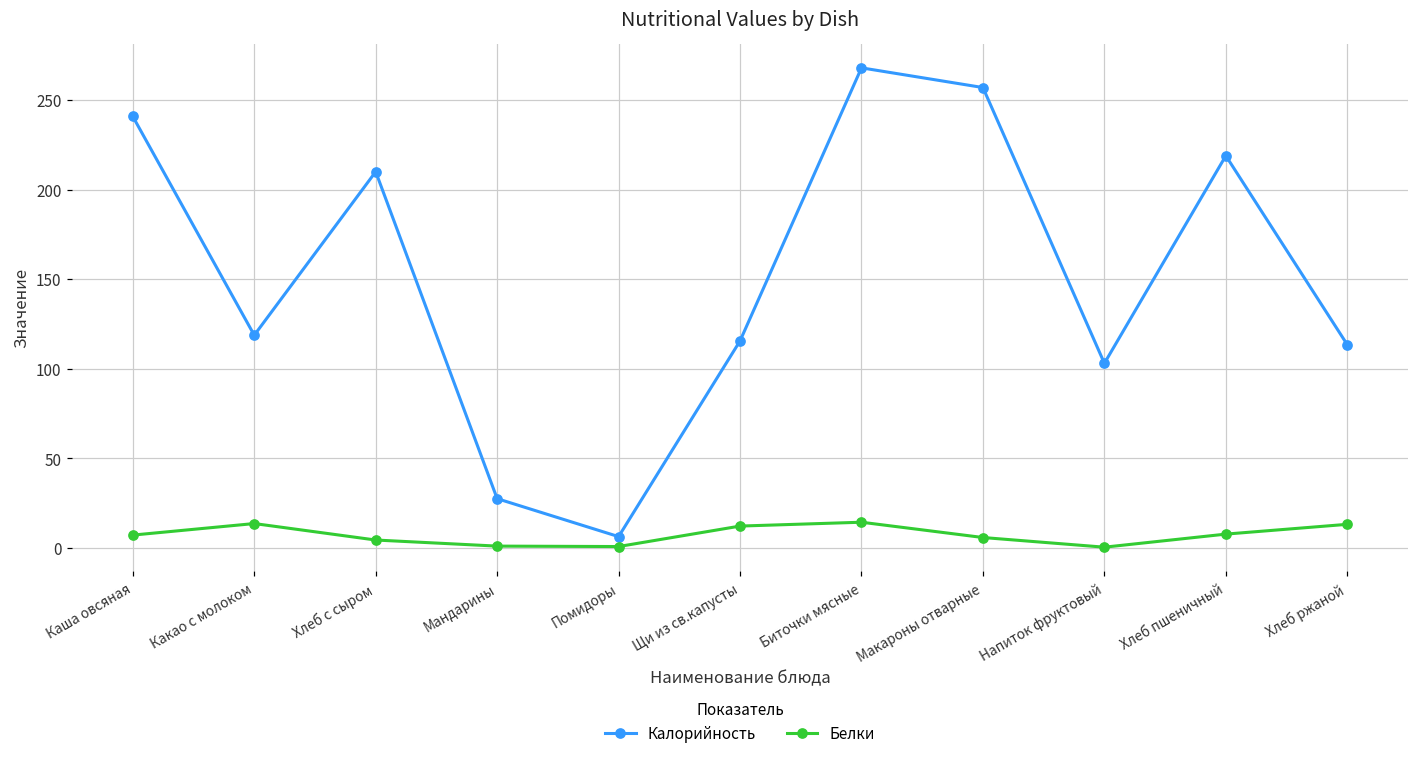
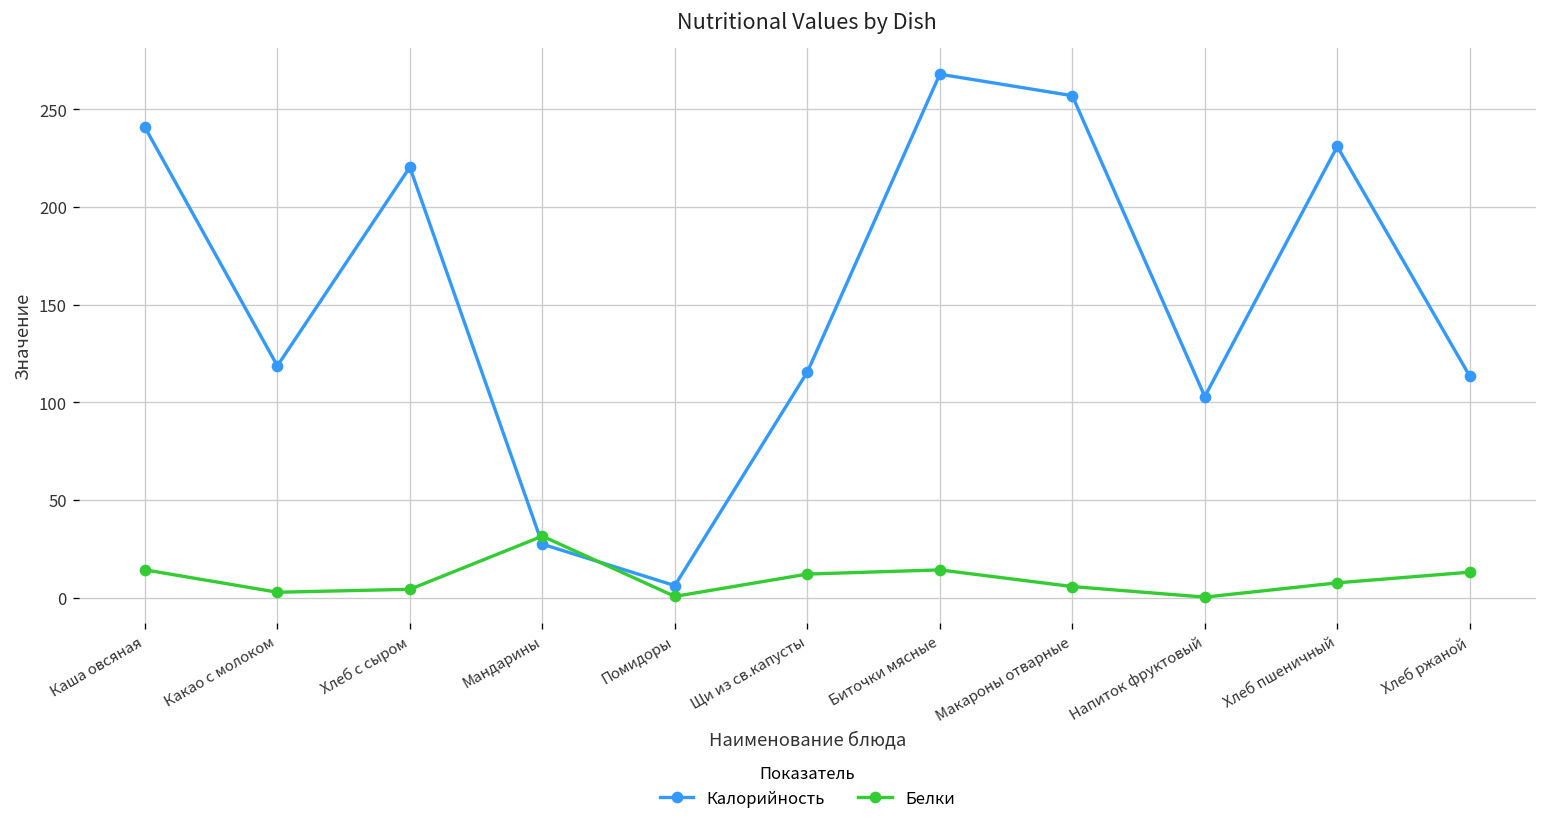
Белки, Каша овсяная: 7 -> 14
Белки, Какао с молоком: 14 -> 3
Калорийность, Хлеб с сыром: 210 -> 220
Белки, Мандарины: 1 -> 32
Калорийность, Хлеб пшеничный: 219 -> 231
